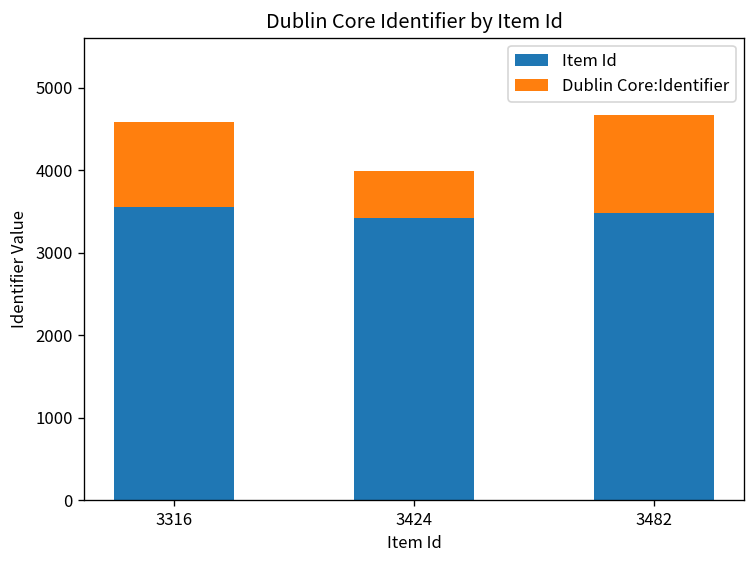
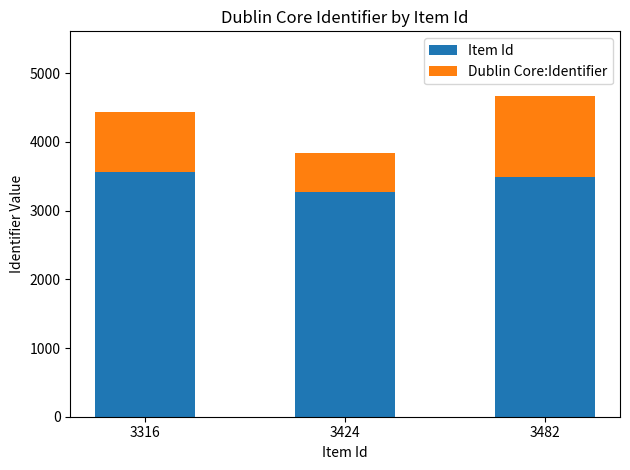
Dublin Core:Identifier, 3316: 1000 -> 900
Item Id, 3424: 3400 -> 3300
